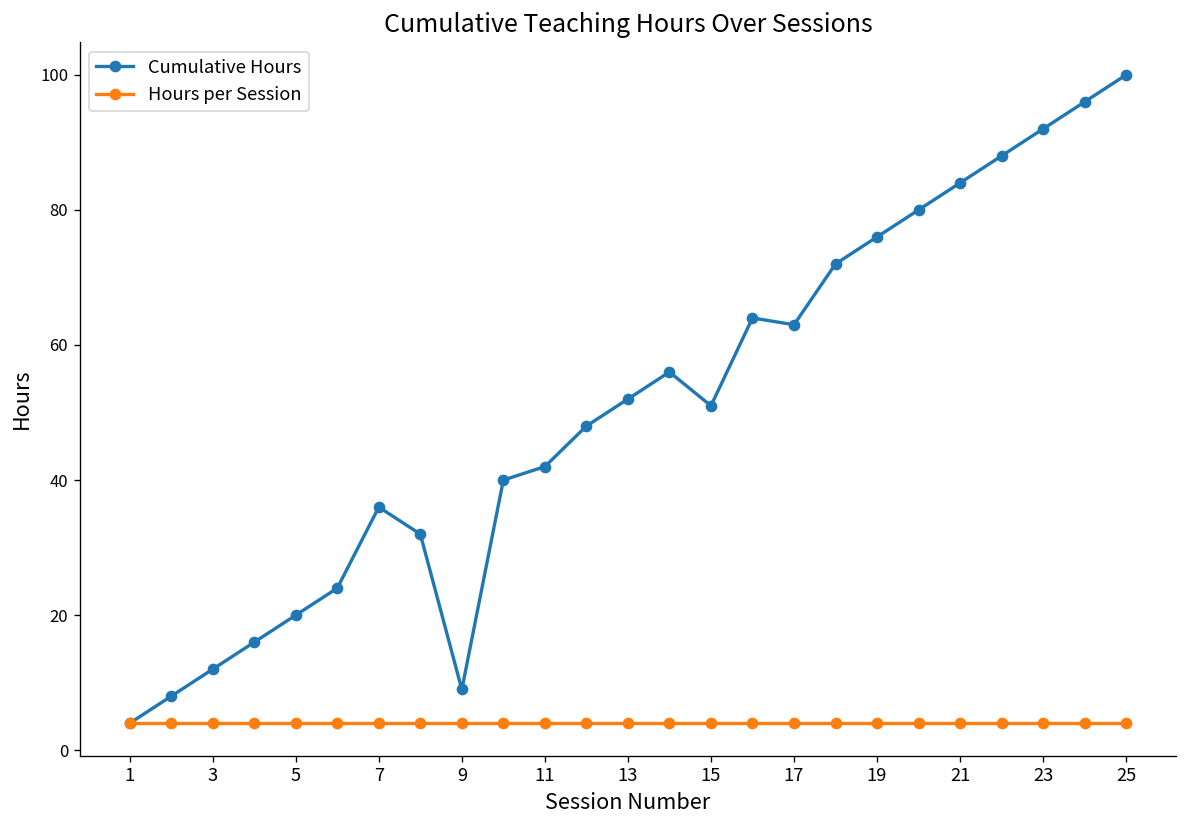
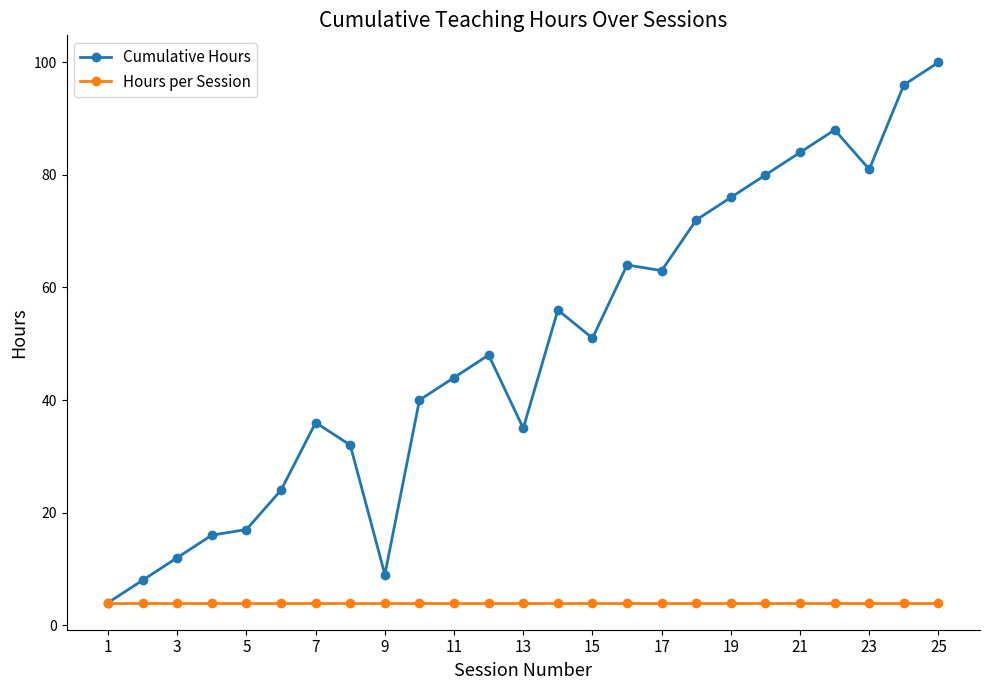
Cumulative Hours, 5: 20 -> 17
Cumulative Hours, 11: 42 -> 44
Cumulative Hours, 13: 52 -> 35
Cumulative Hours, 23: 92 -> 81
